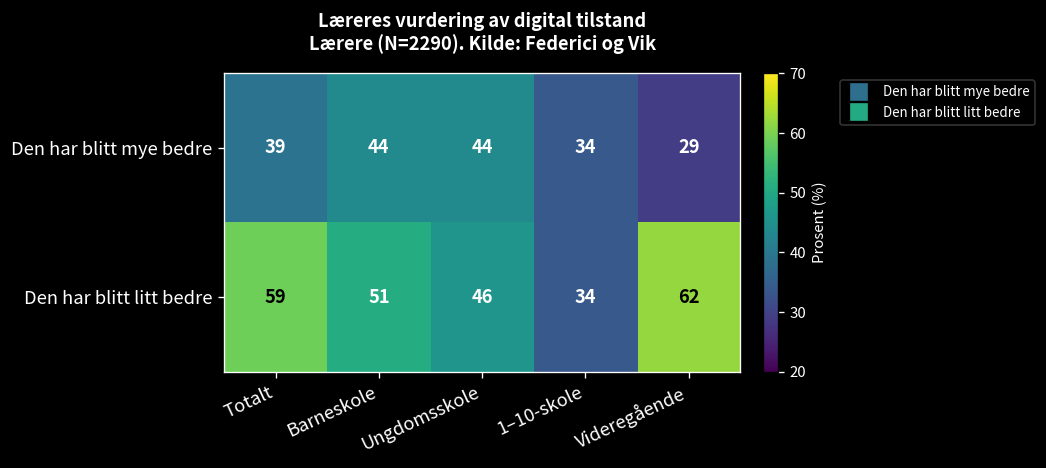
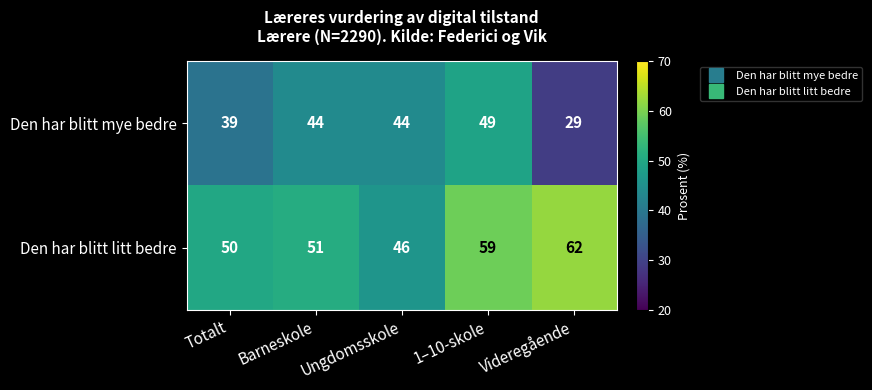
Den har blitt mye bedre, 1–10-skole: 34 -> 49
Den har blitt litt bedre, Totalt: 59 -> 50
Den har blitt litt bedre, 1–10-skole: 34 -> 59
